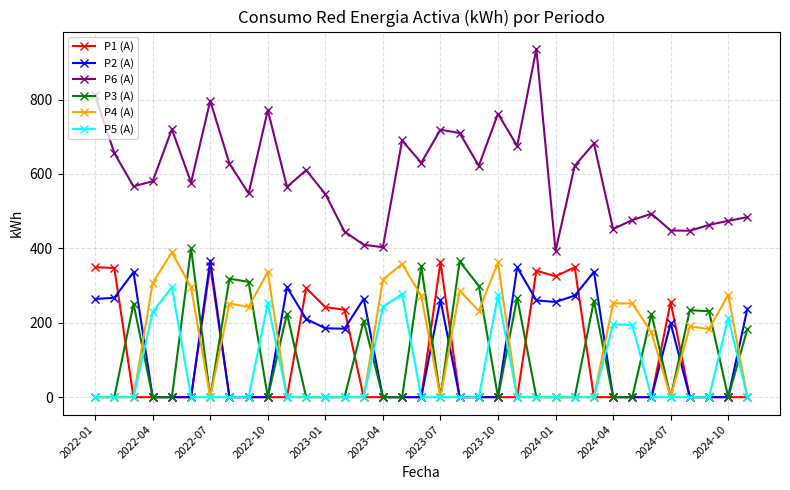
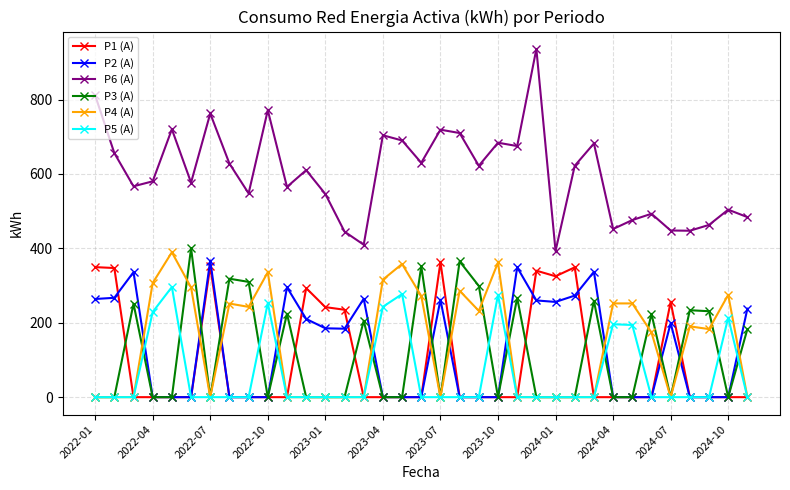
P6 (A), 2022-07: 800 -> 760
P6 (A), 2023-04: 400 -> 700
P6 (A), 2023-10: 760 -> 680
P6 (A), 2024-10: 470 -> 500
